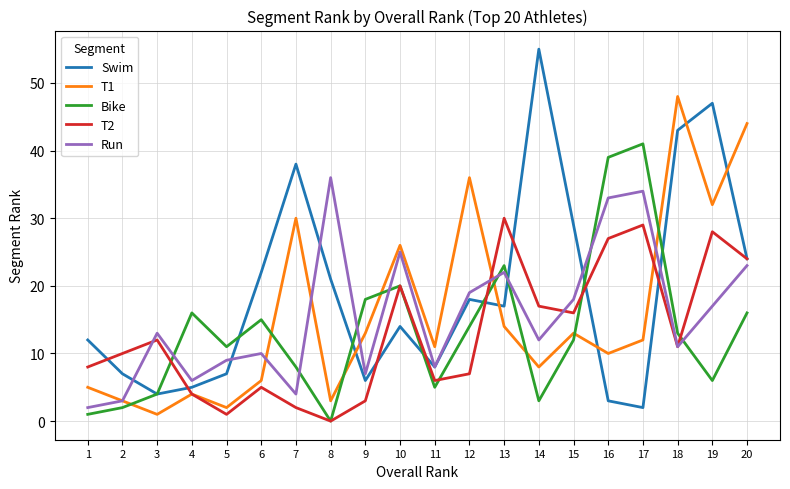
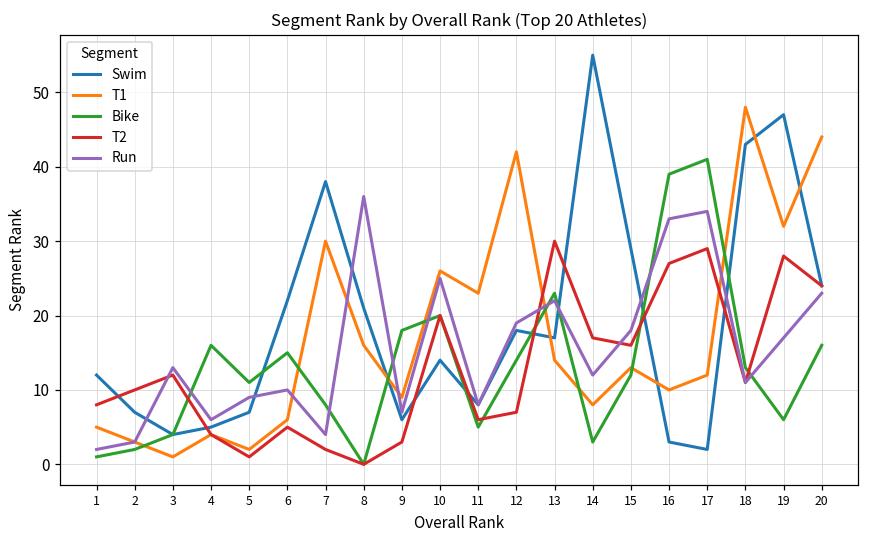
T1, 8: 3 -> 16
T1, 9: 13 -> 9
T1, 11: 11 -> 23
T1, 12: 36 -> 42
